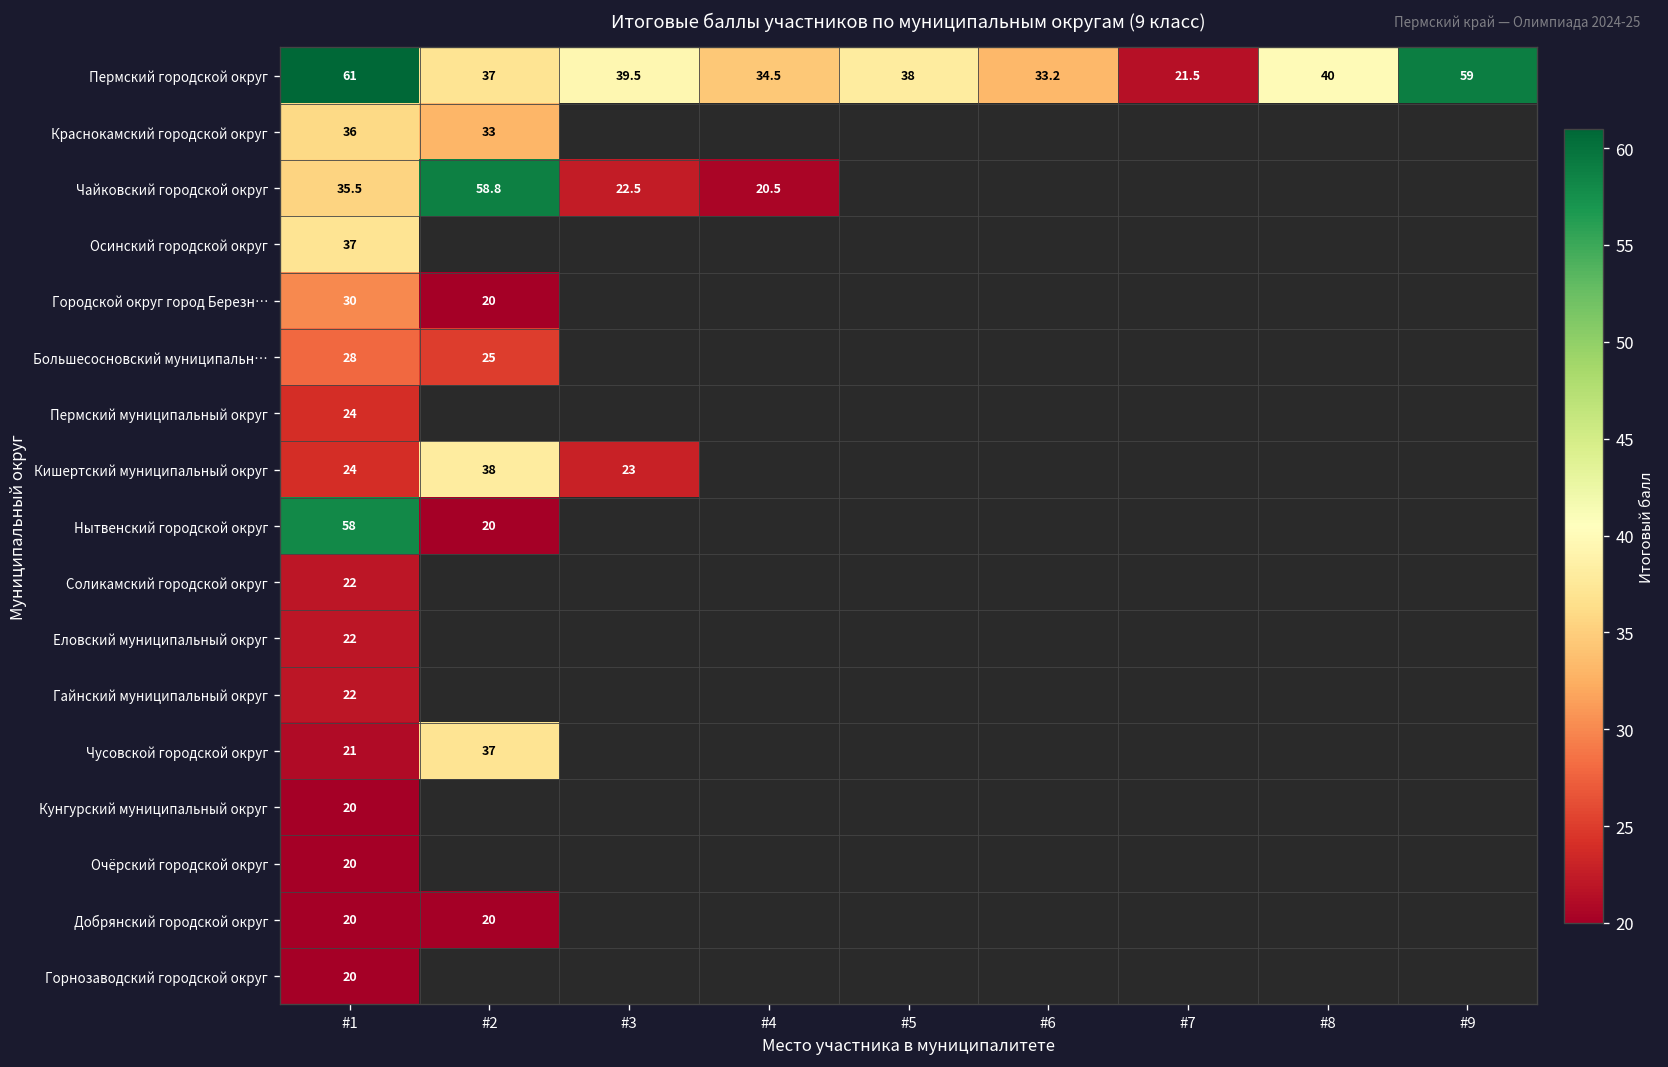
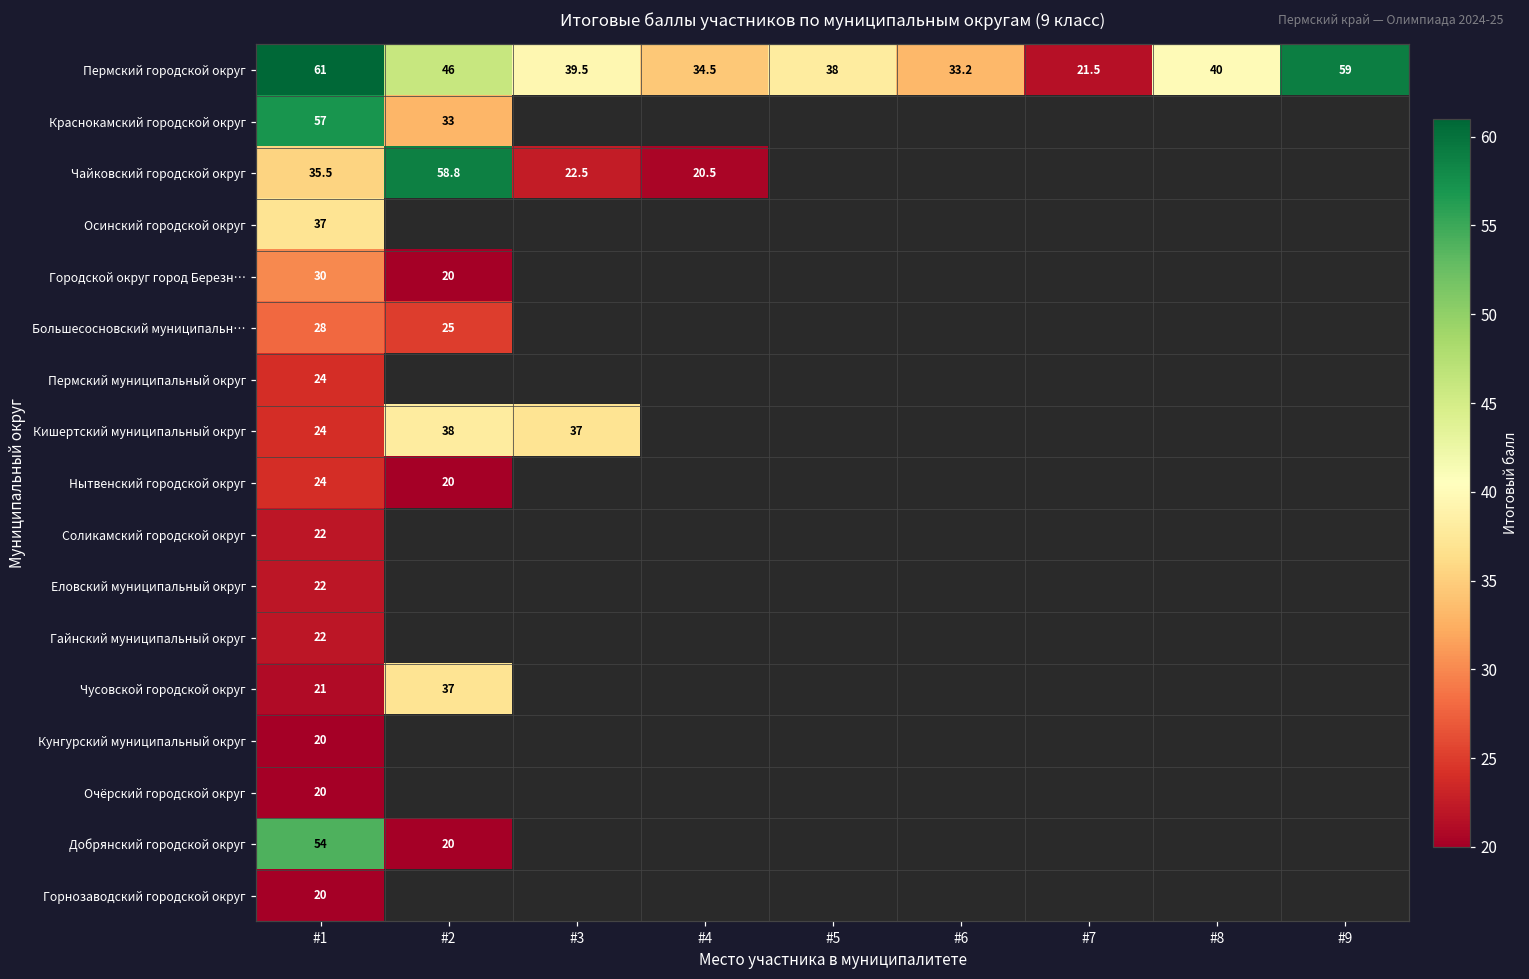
Пермский городской округ, #2: 37 -> 46
Краснокамский городской округ, #1: 36 -> 57
Кишертский муниципальный округ, #3: 23 -> 37
Нытвенский городской округ, #1: 58 -> 24
Добрянский городской округ, #1: 20 -> 54
